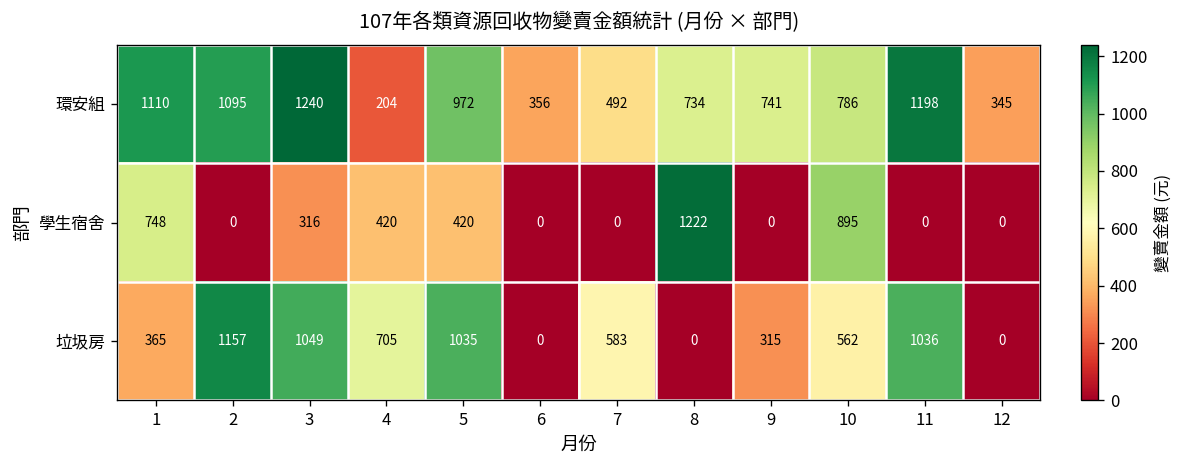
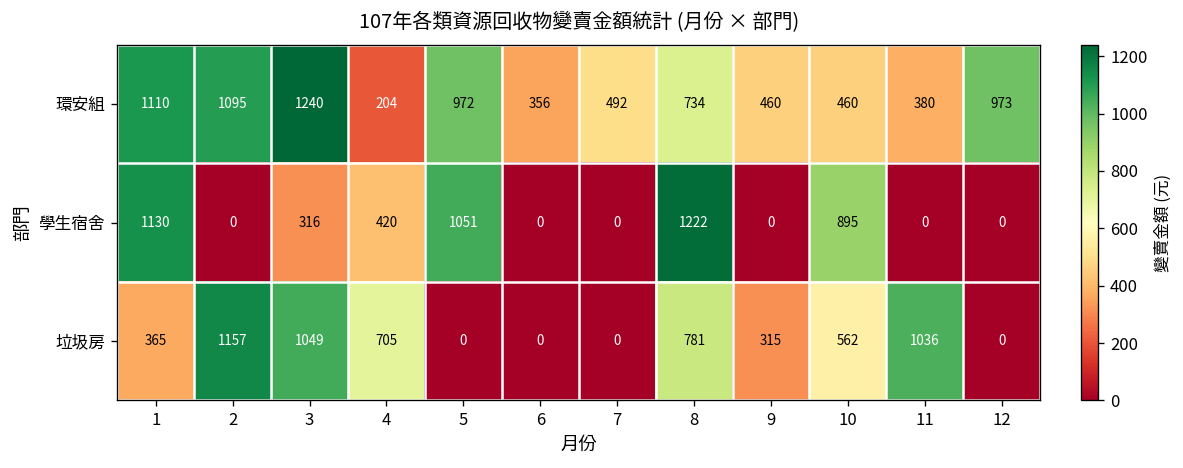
環安組, 9: 741 -> 460
環安組, 10: 786 -> 460
環安組, 11: 1198 -> 380
環安組, 12: 345 -> 973
學生宿舍, 1: 748 -> 1130
學生宿舍, 5: 420 -> 1051
垃圾房, 5: 1035 -> 0
垃圾房, 7: 583 -> 0
垃圾房, 8: 0 -> 781
